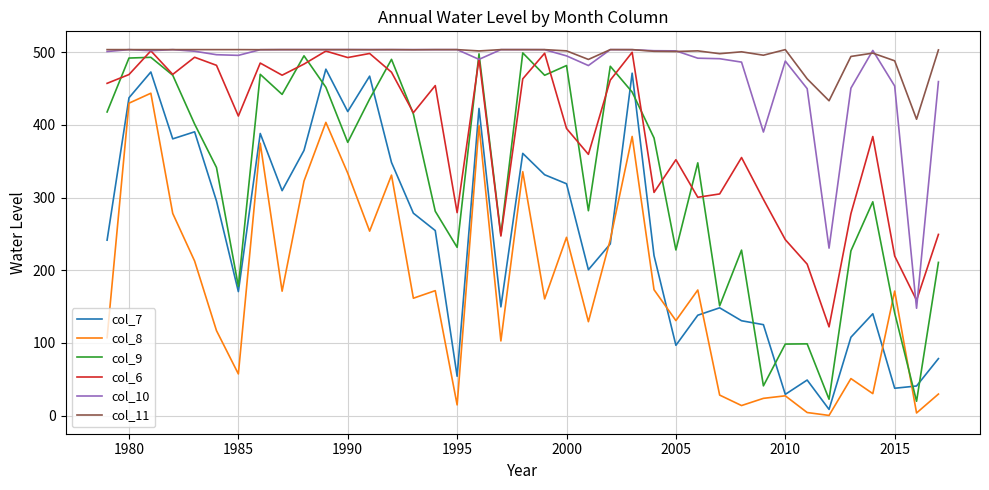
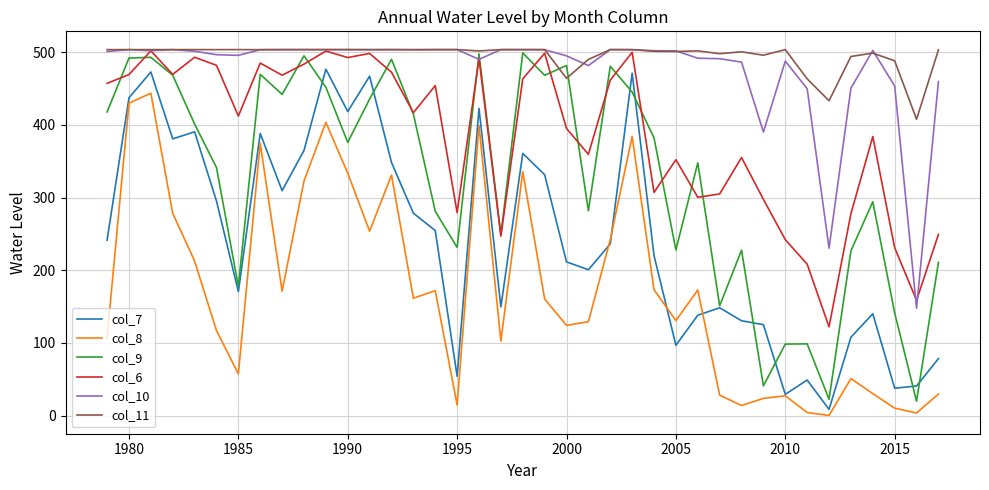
col_7, 2000: 320 -> 210
col_8, 2000: 250 -> 120
col_11, 2000: 500 -> 460
col_8, 2015: 170 -> 10
col_6, 2015: 220 -> 230
